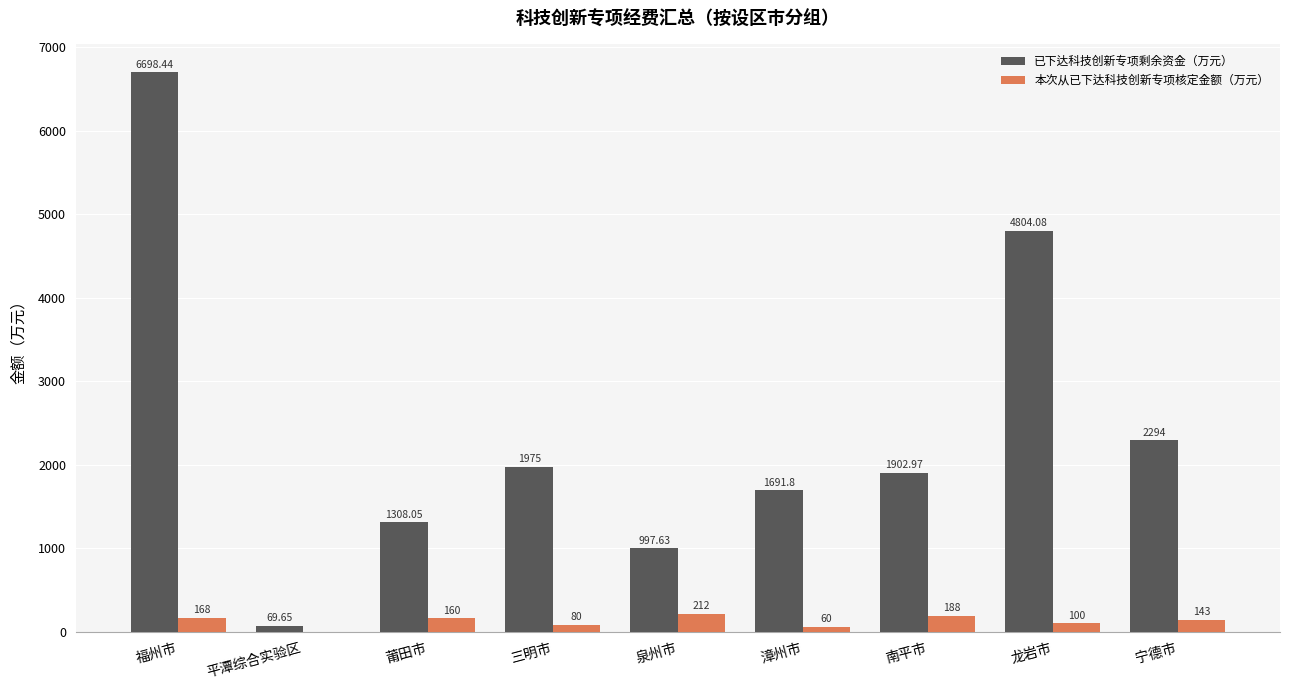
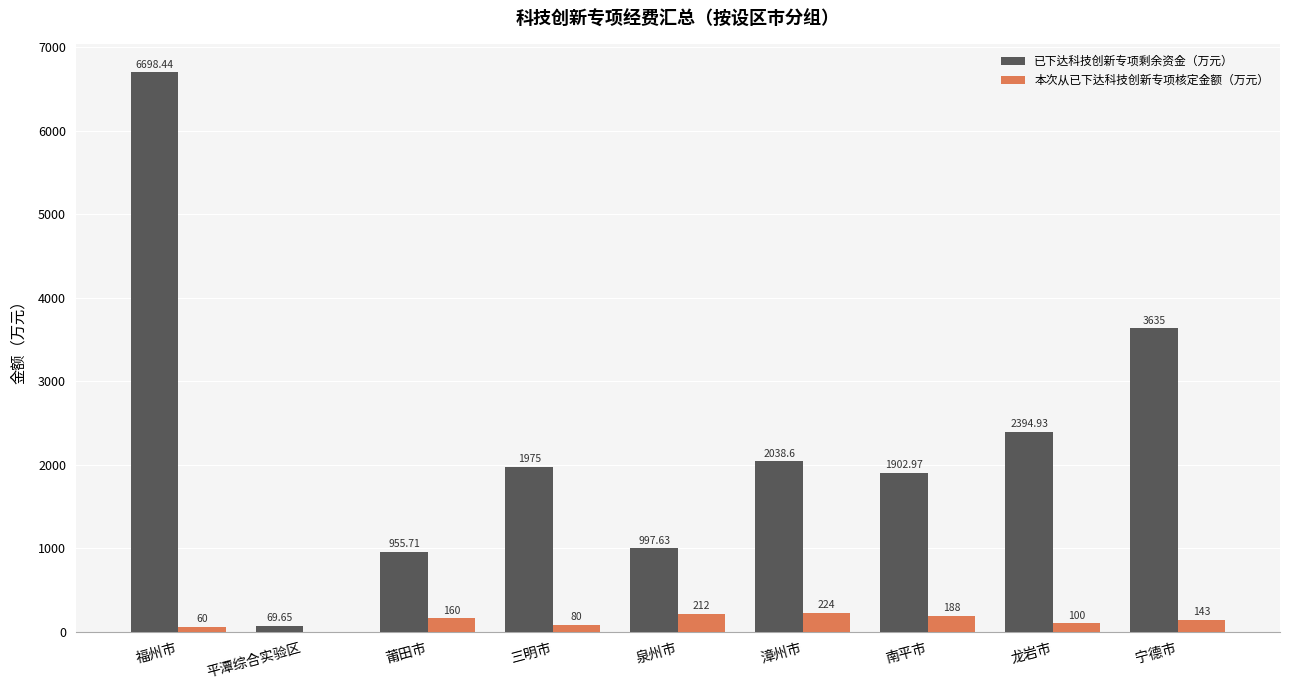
本次从已下达科技创新专项核定金额（万元）, 福州市: 168 -> 60
已下达科技创新专项剩余资金（万元）, 莆田市: 1308.05 -> 955.71
已下达科技创新专项剩余资金（万元）, 漳州市: 1691.8 -> 2038.6
本次从已下达科技创新专项核定金额（万元）, 漳州市: 60 -> 224
已下达科技创新专项剩余资金（万元）, 龙岩市: 4804.08 -> 2394.93
已下达科技创新专项剩余资金（万元）, 宁德市: 2294 -> 3635
